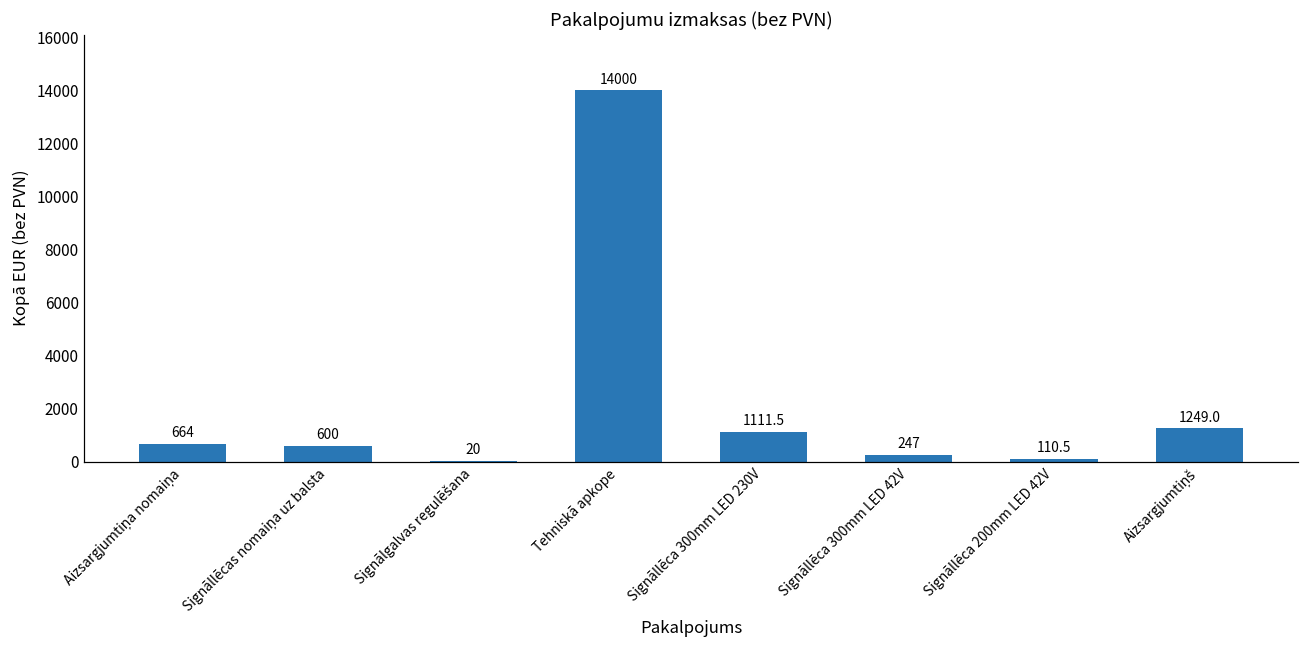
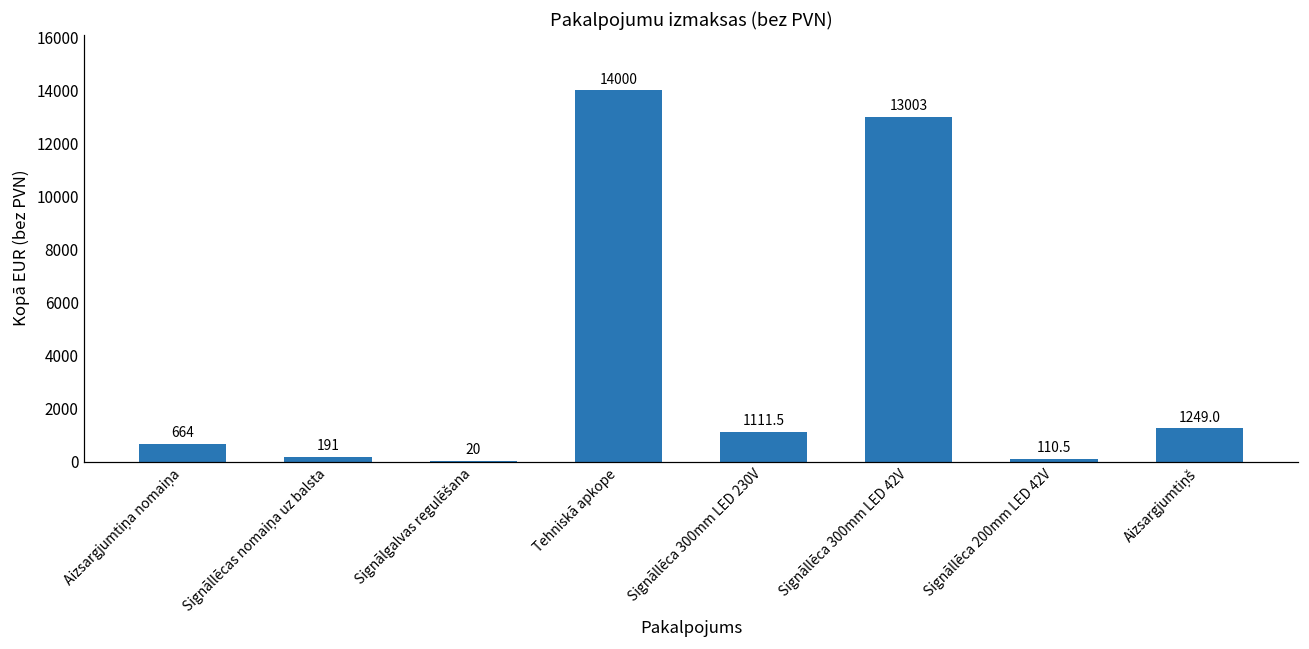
Signāllēcas nomaiņa uz balsta: 600 -> 191
Signāllēca 300mm LED 42V: 247 -> 13003
